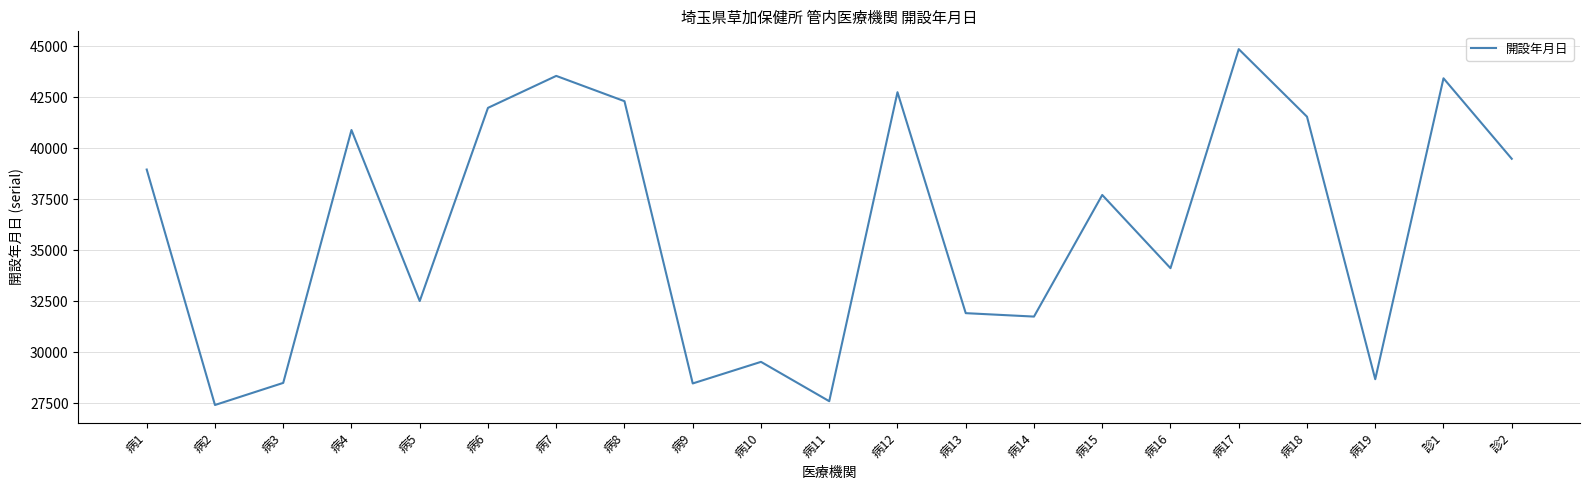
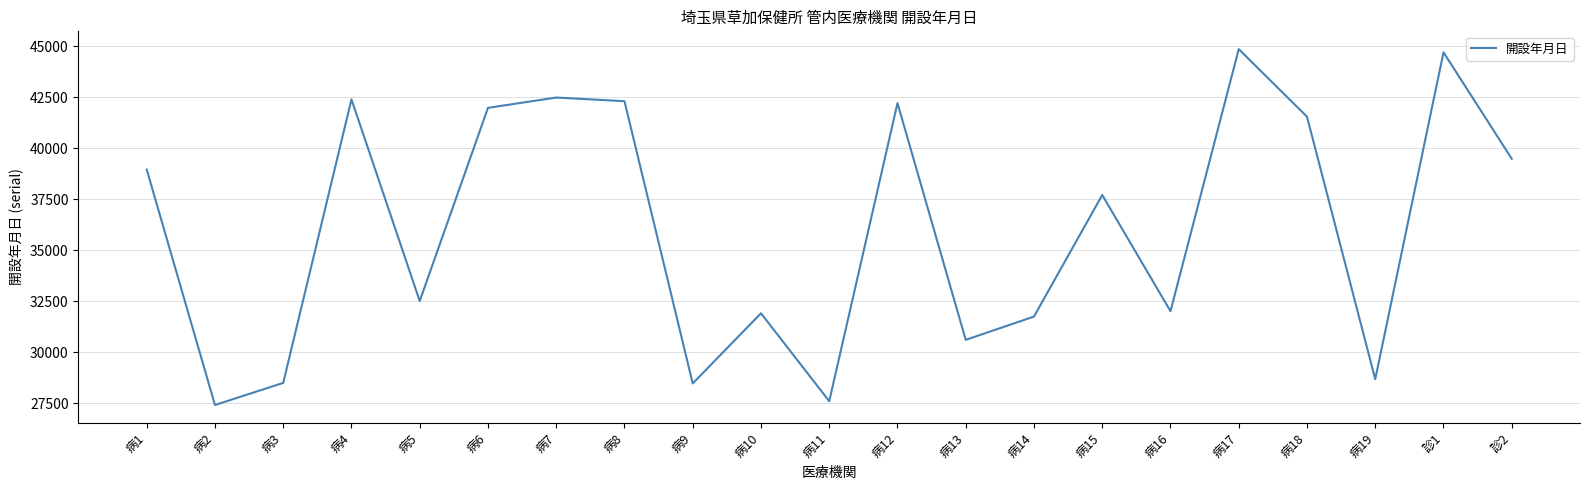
病4: 40900 -> 42400
病7: 43600 -> 42500
病10: 29500 -> 31900
病12: 42800 -> 42200
病13: 31900 -> 30600
病16: 34100 -> 32000
診1: 43400 -> 44700
